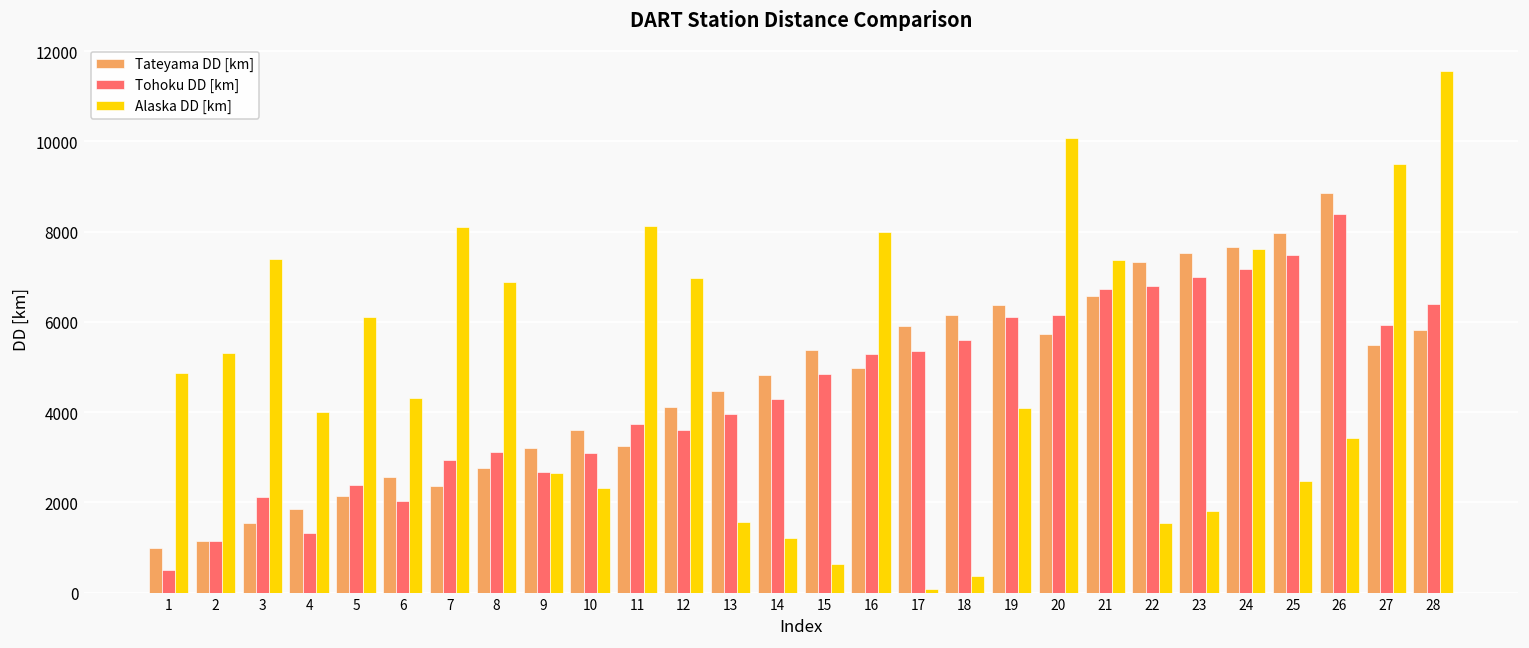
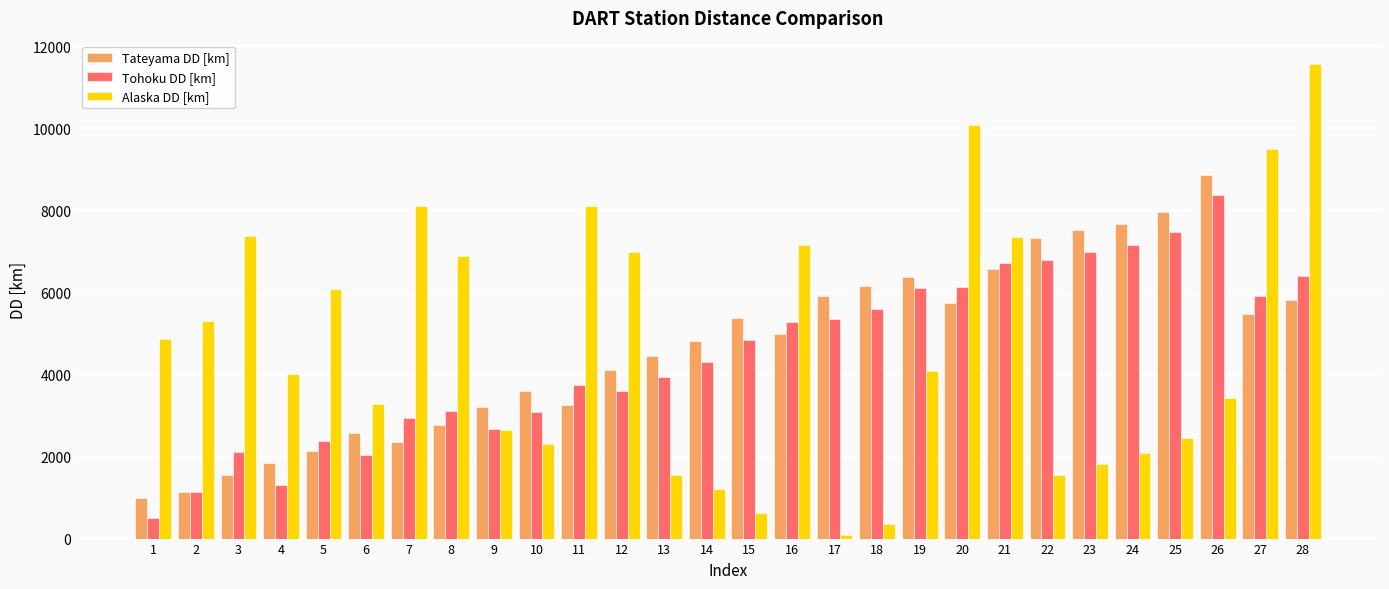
Alaska DD [km], 6: 4300 -> 3300
Alaska DD [km], 16: 8000 -> 7200
Alaska DD [km], 24: 7600 -> 2100
